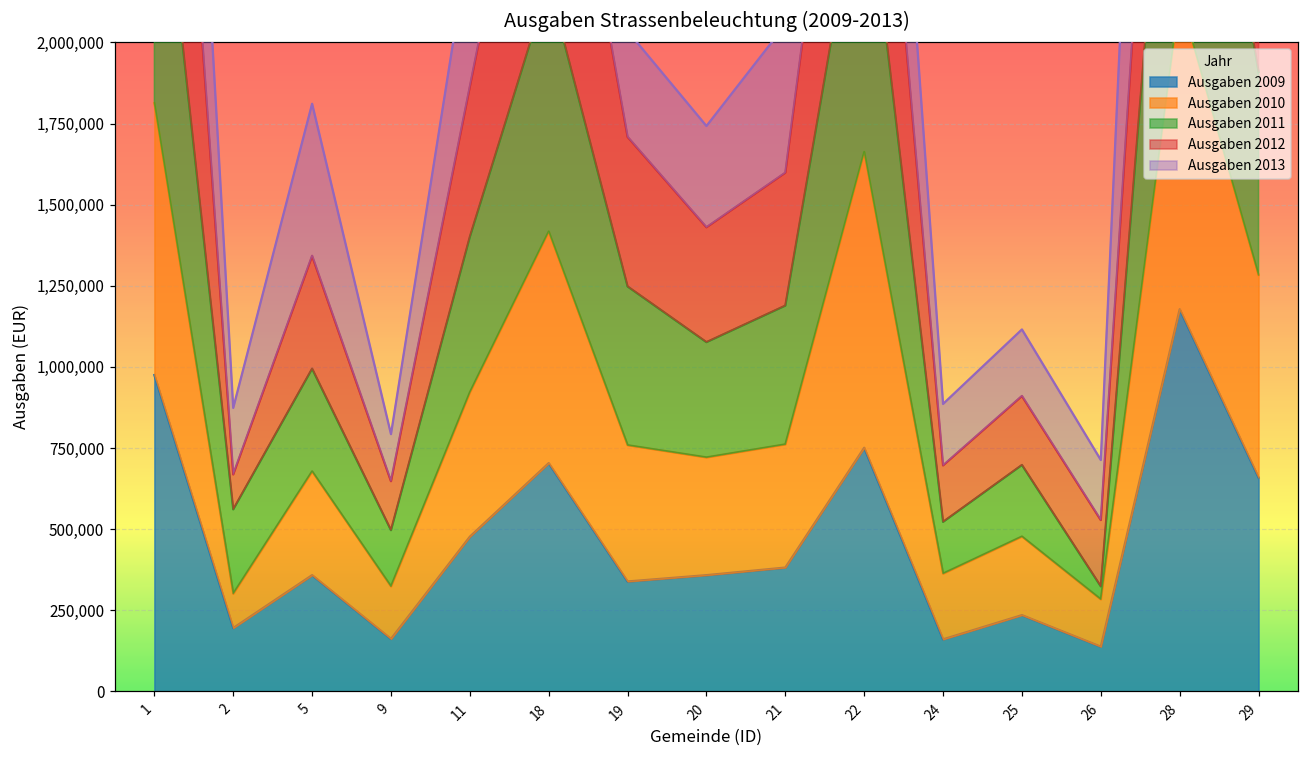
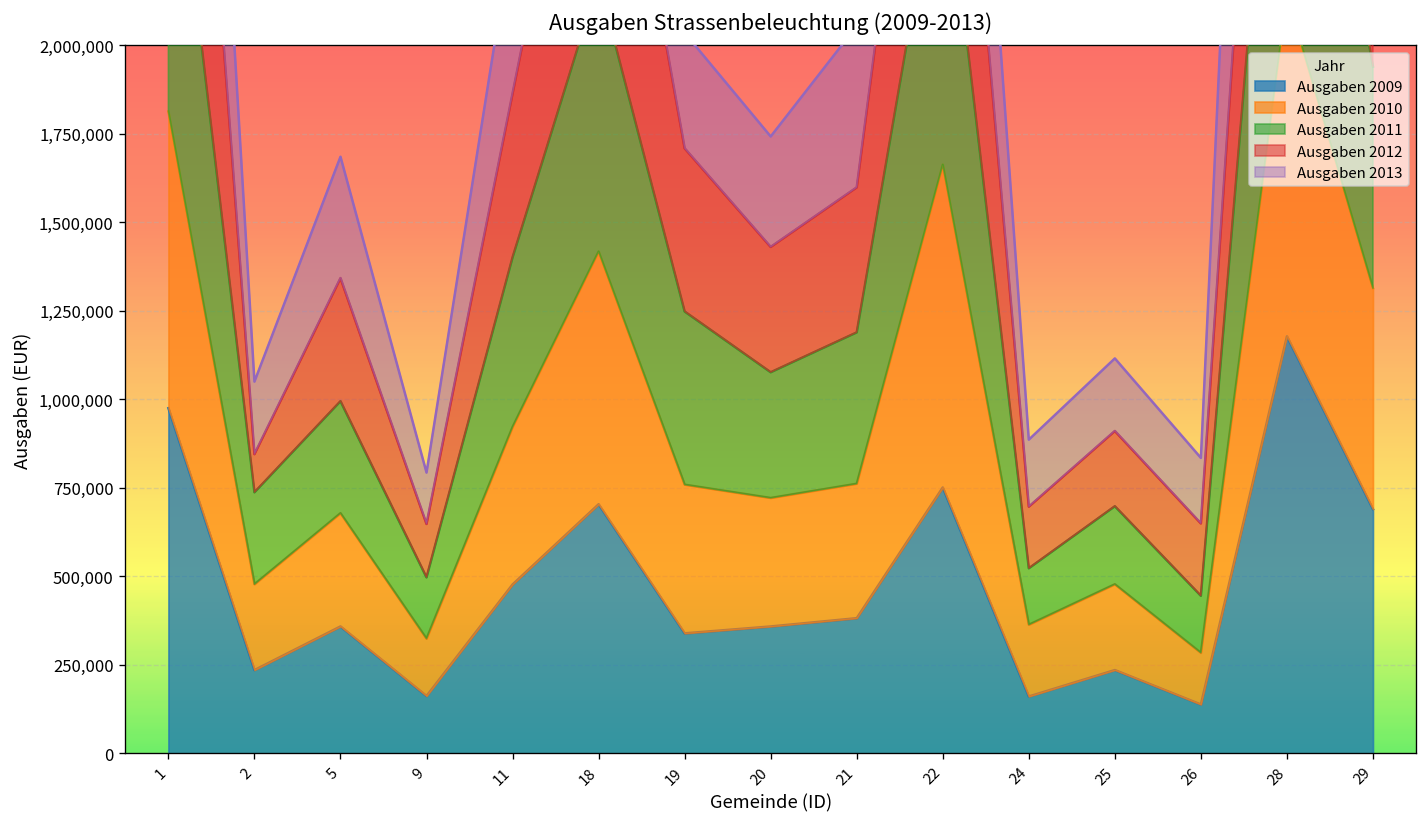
Ausgaben 2009, 2: 200,000 -> 240,000
Ausgaben 2010, 2: 110,000 -> 240,000
Ausgaben 2013, 5: 470,000 -> 340,000
Ausgaben 2011, 26: 40,000 -> 160,000
Ausgaben 2009, 29: 660,000 -> 690,000
